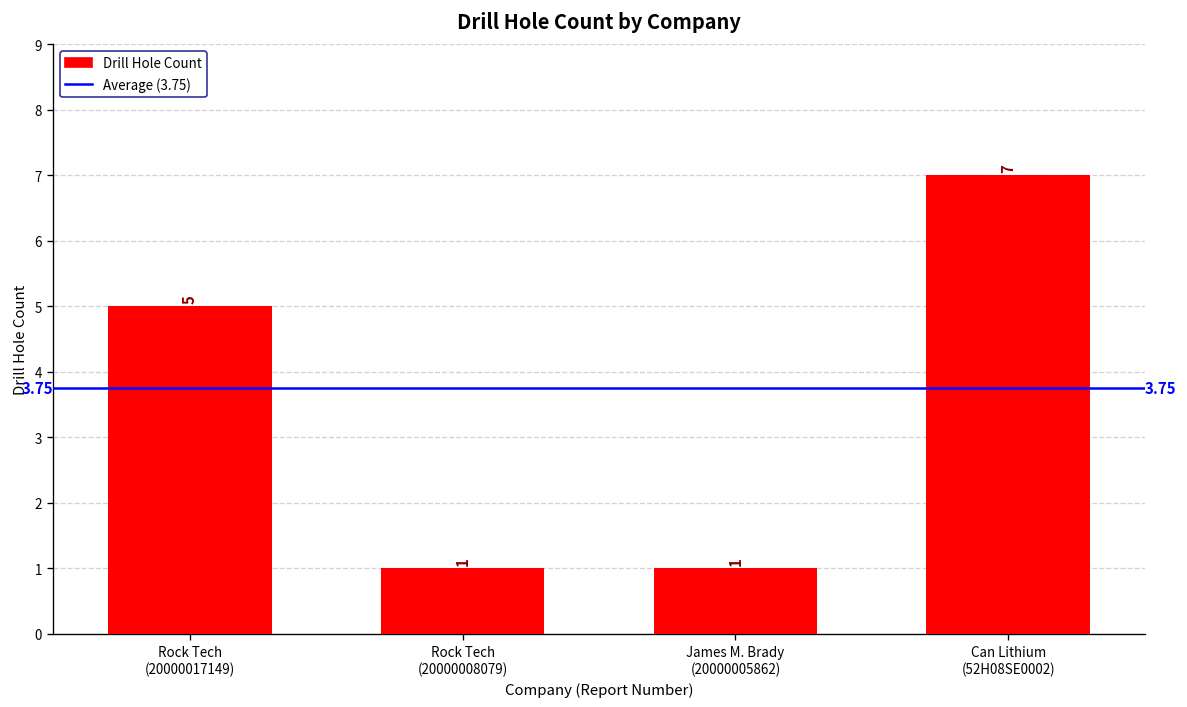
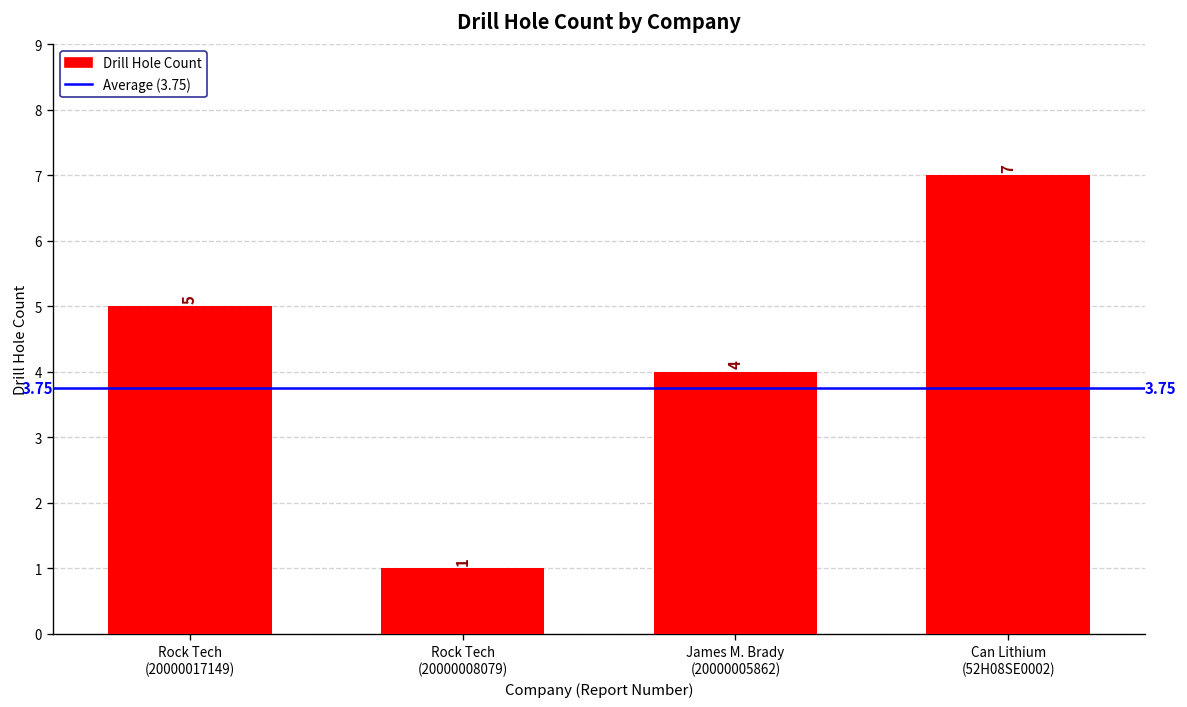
James M. Brady (20000005862): 1 -> 4
